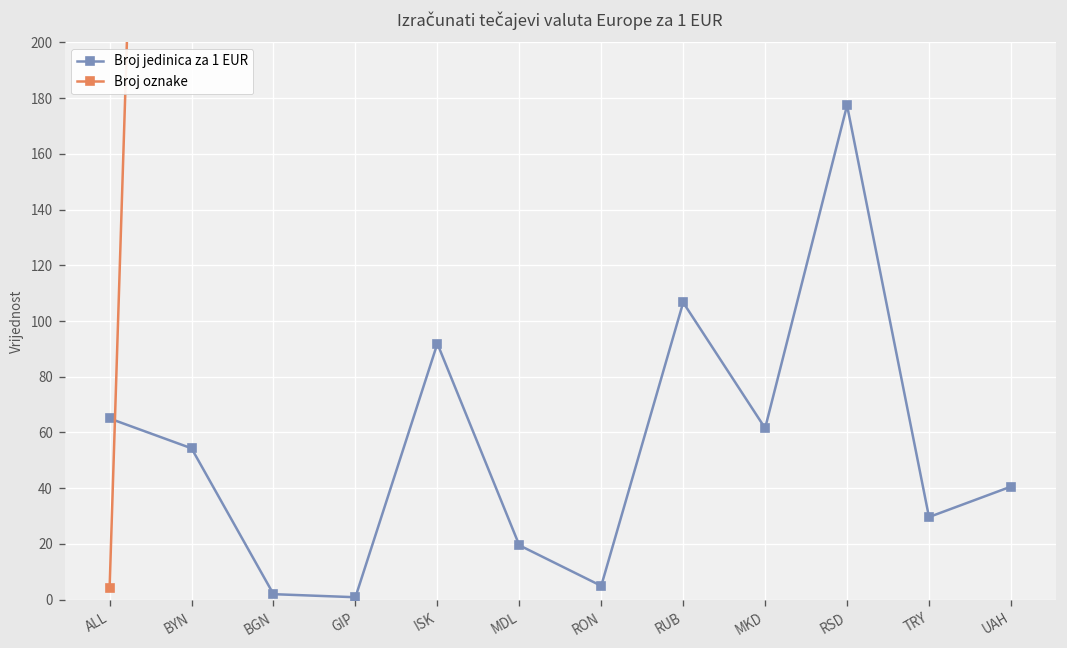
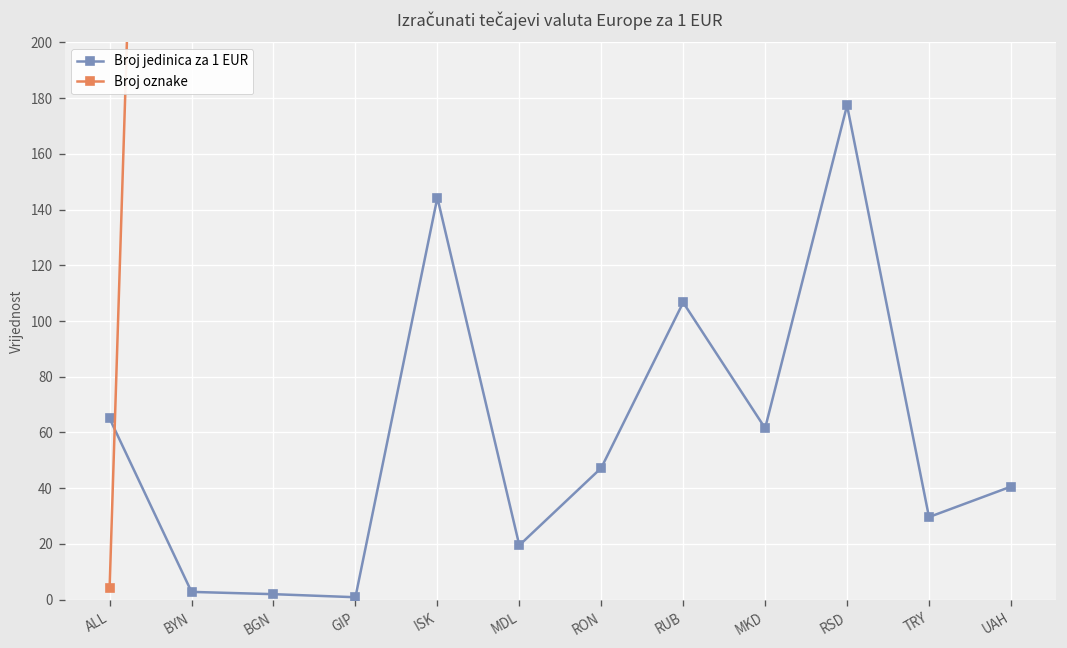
Broj jedinica za 1 EUR, BYN: 54 -> 3
Broj jedinica za 1 EUR, ISK: 92 -> 144
Broj jedinica za 1 EUR, RON: 5 -> 47
